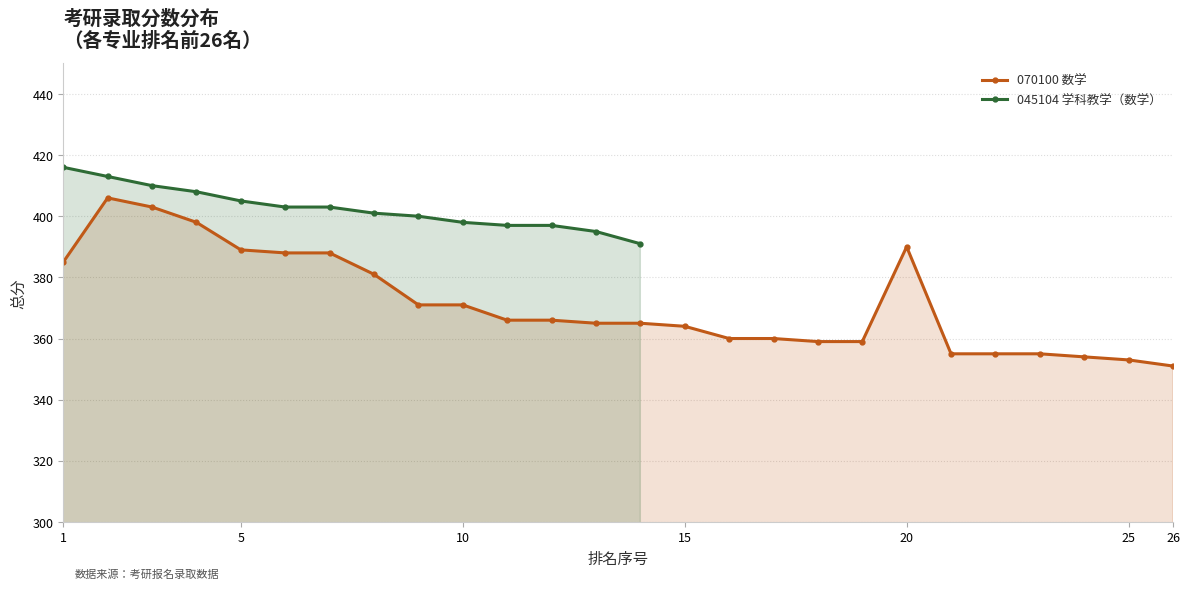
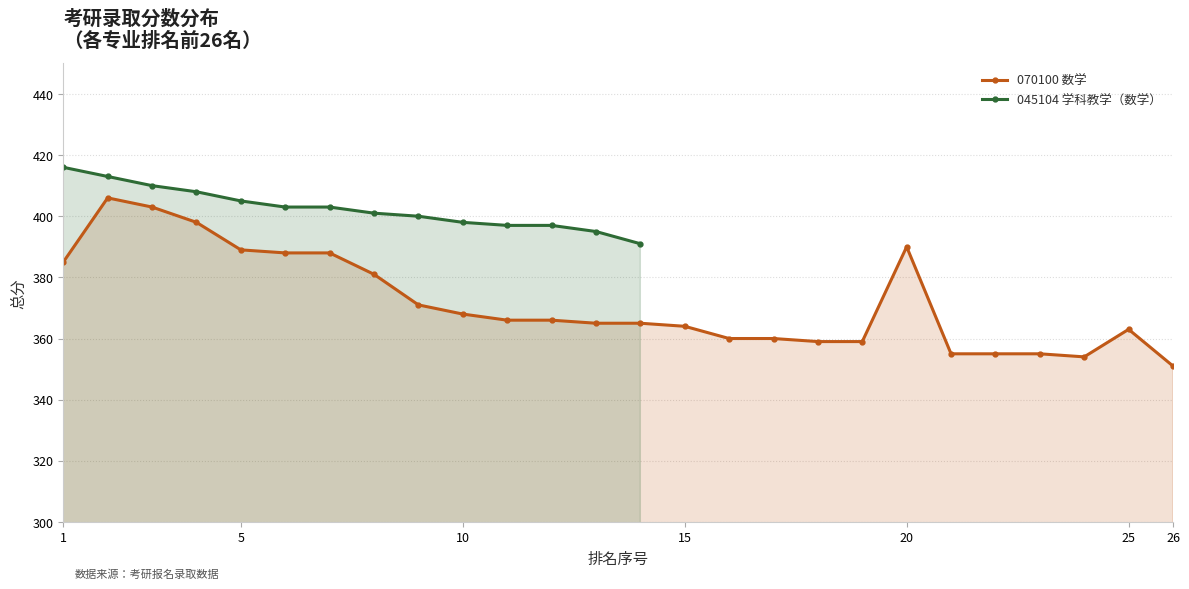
070100 数学, 10: 371 -> 368
070100 数学, 25: 353 -> 363
